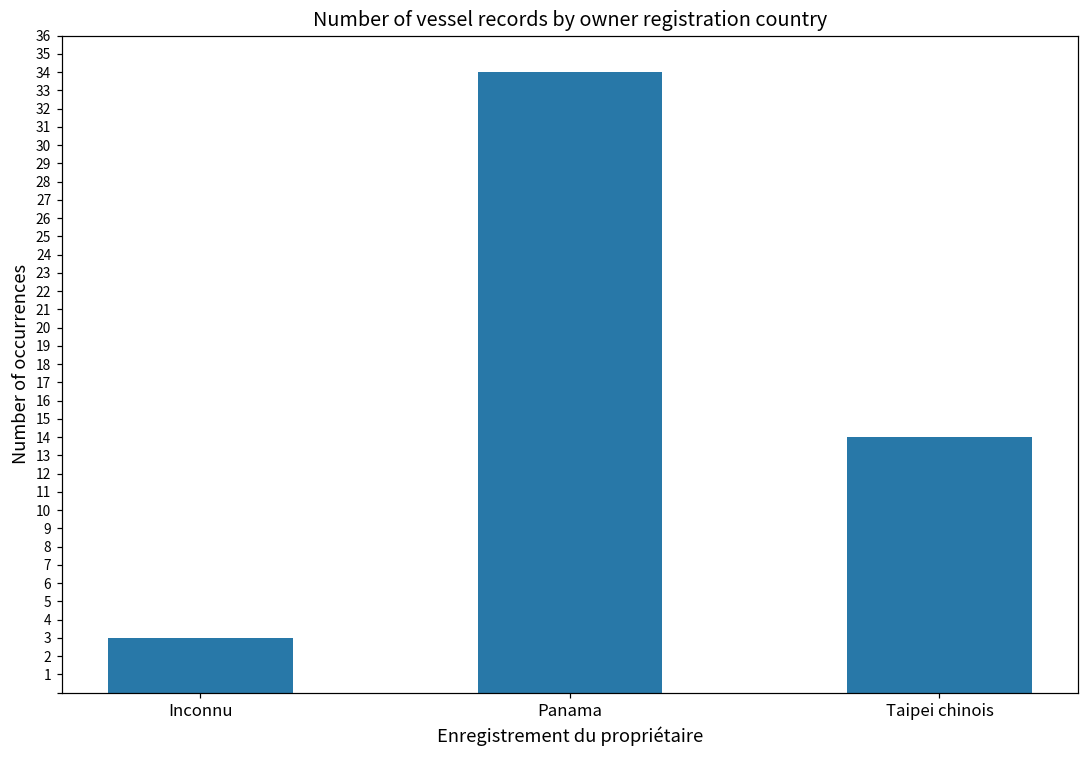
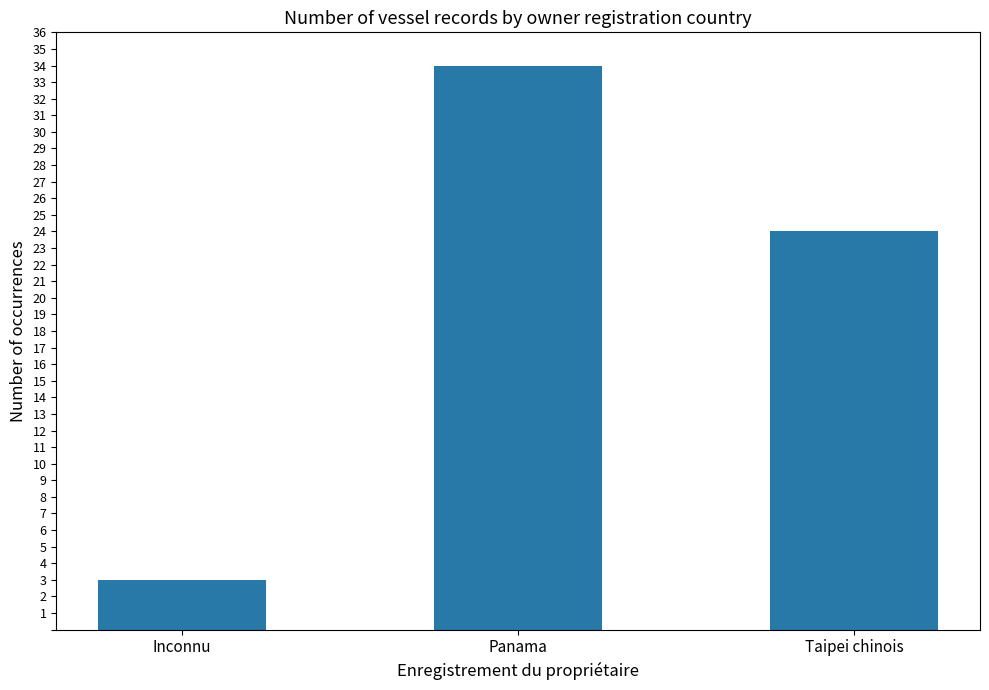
Taipei chinois: 14 -> 24
